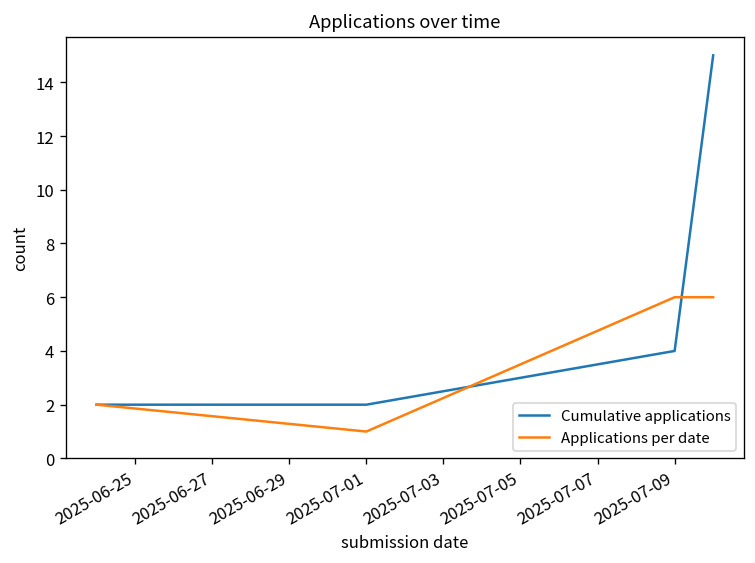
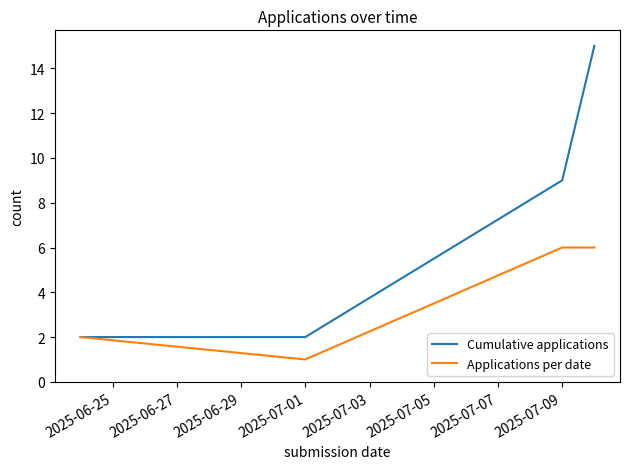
Cumulative applications, 2025-07-09: 4 -> 9
